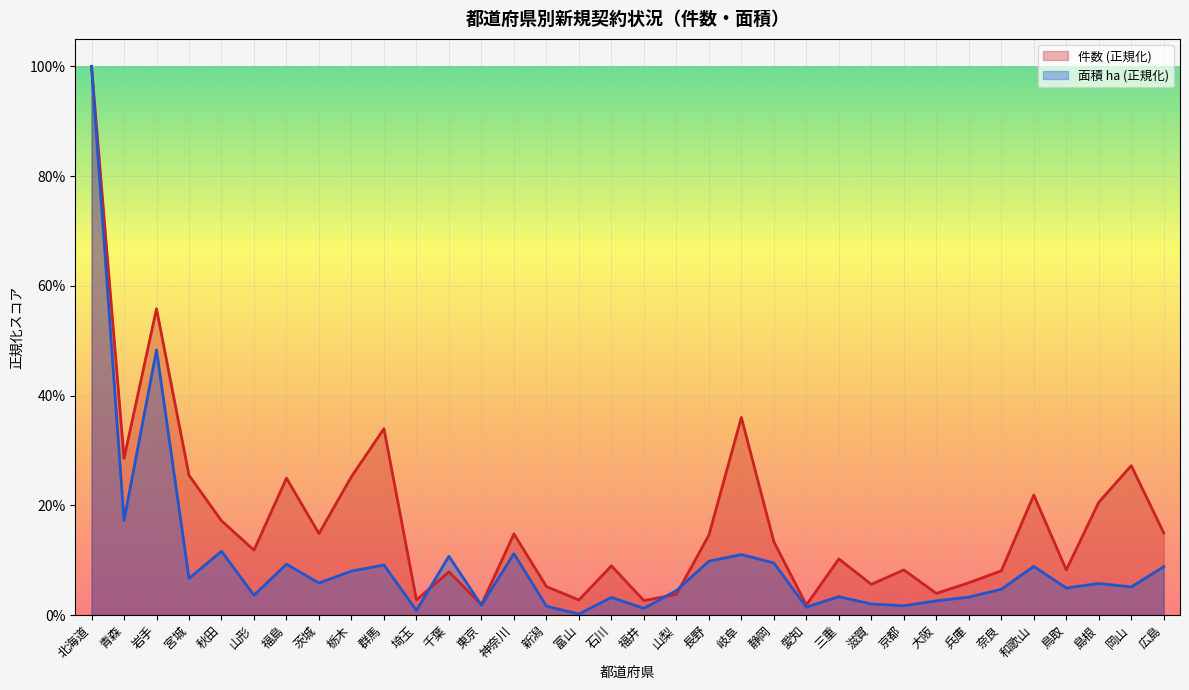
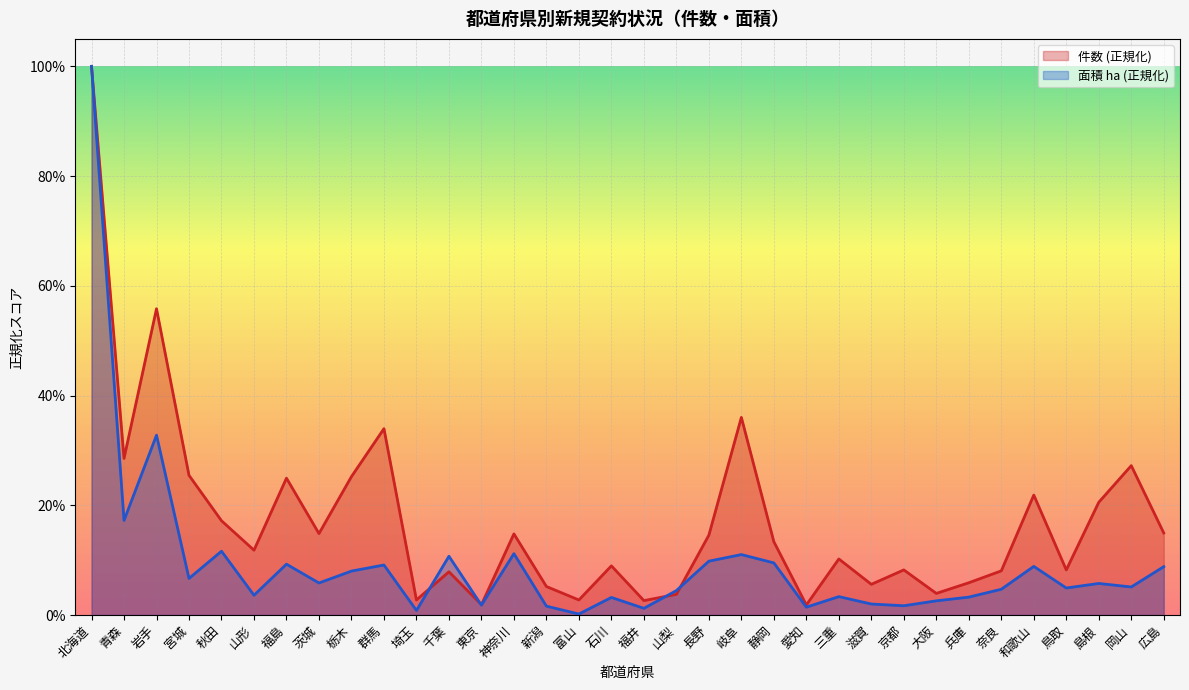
面積 ha (正規化), 岩手: 48% -> 33%
